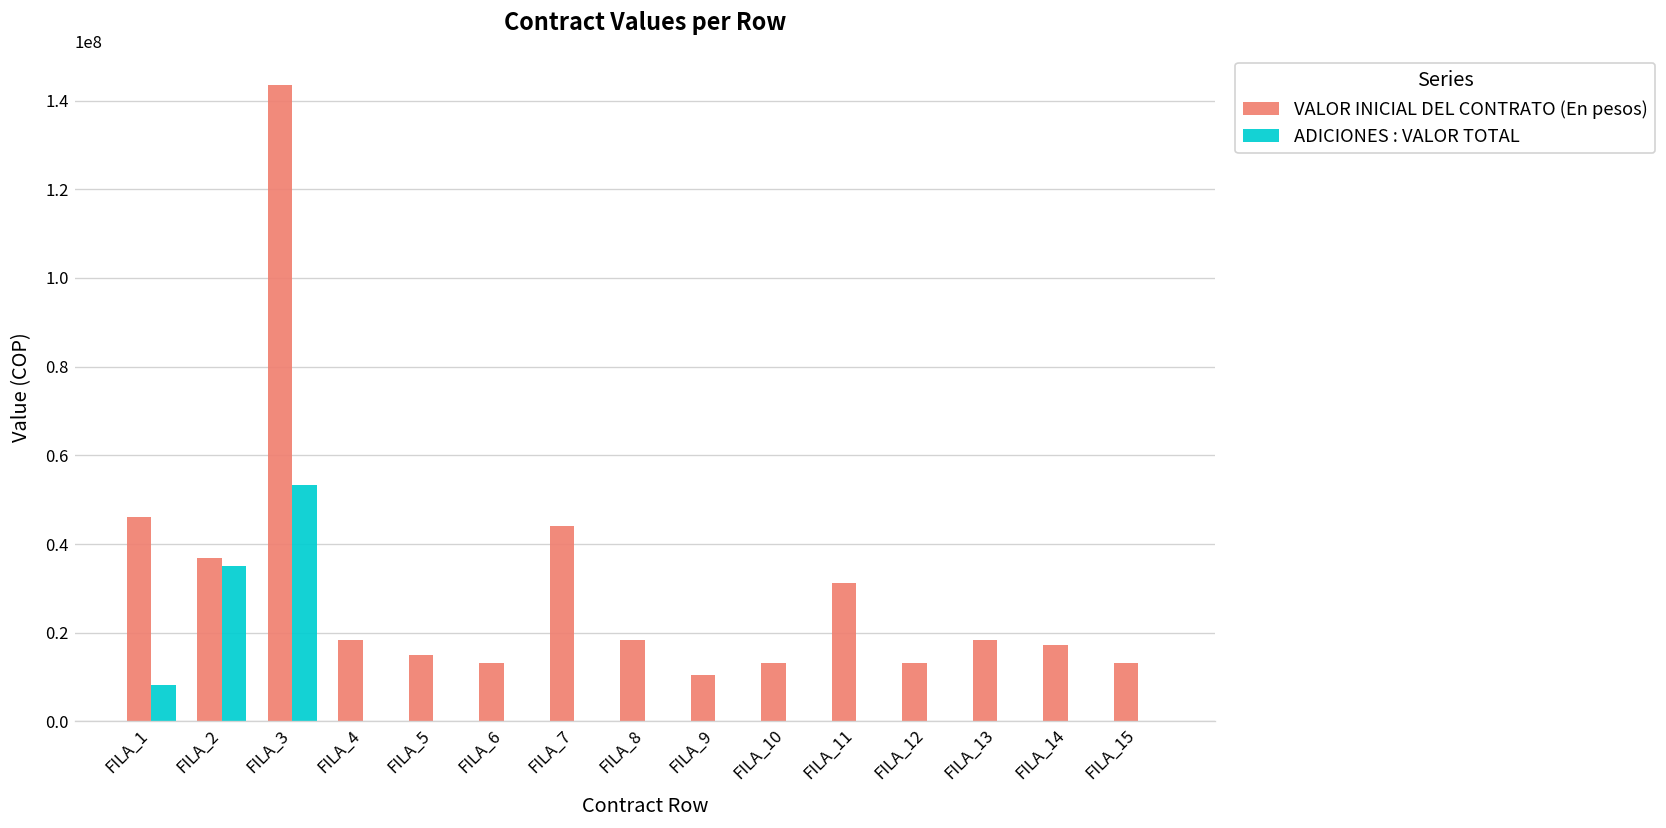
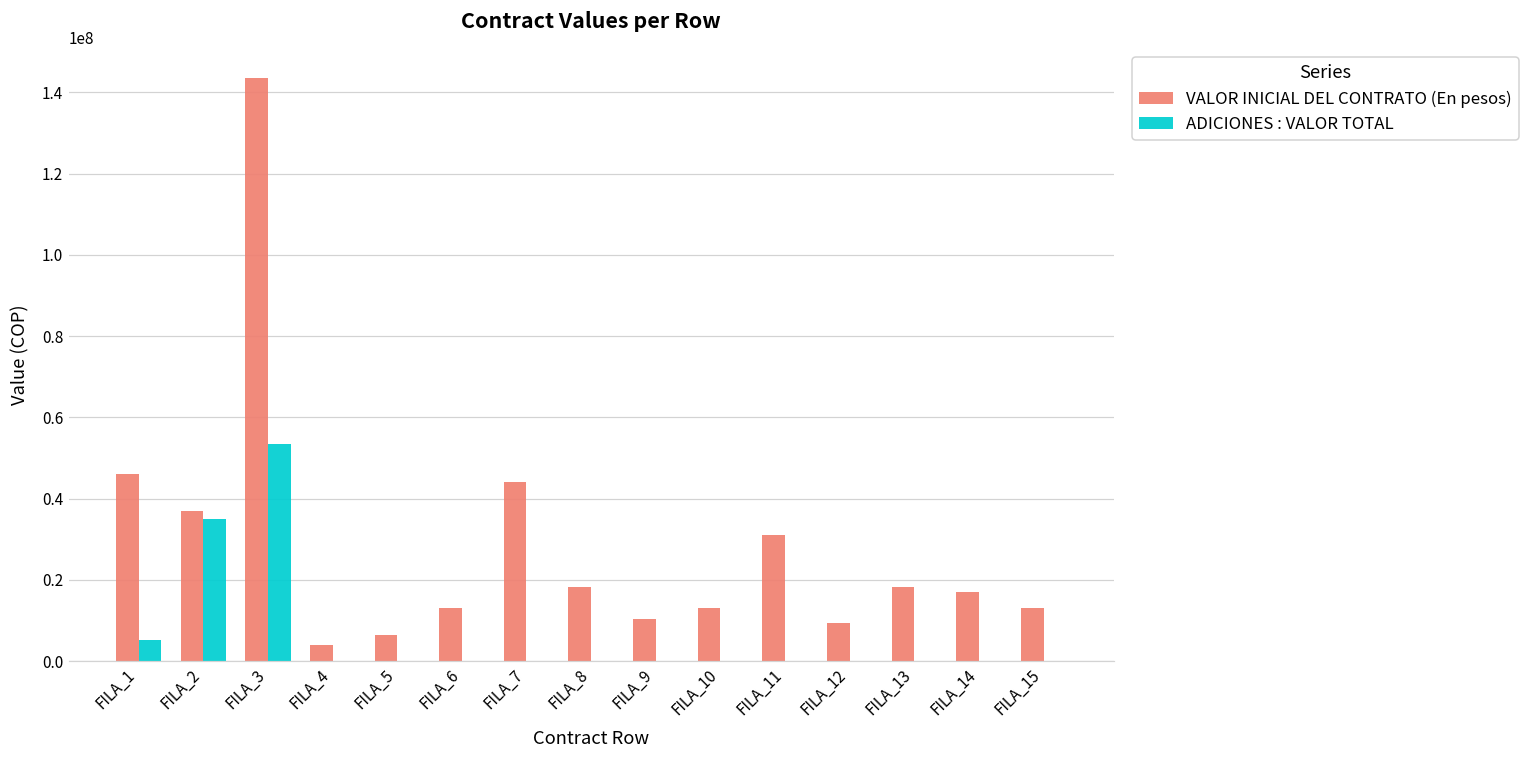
ADICIONES : VALOR TOTAL, FILA_1: 8000000 -> 5000000
VALOR INICIAL DEL CONTRATO (En pesos), FILA_4: 18000000 -> 4000000
VALOR INICIAL DEL CONTRATO (En pesos), FILA_5: 15000000 -> 6000000
VALOR INICIAL DEL CONTRATO (En pesos), FILA_12: 13000000 -> 9000000
